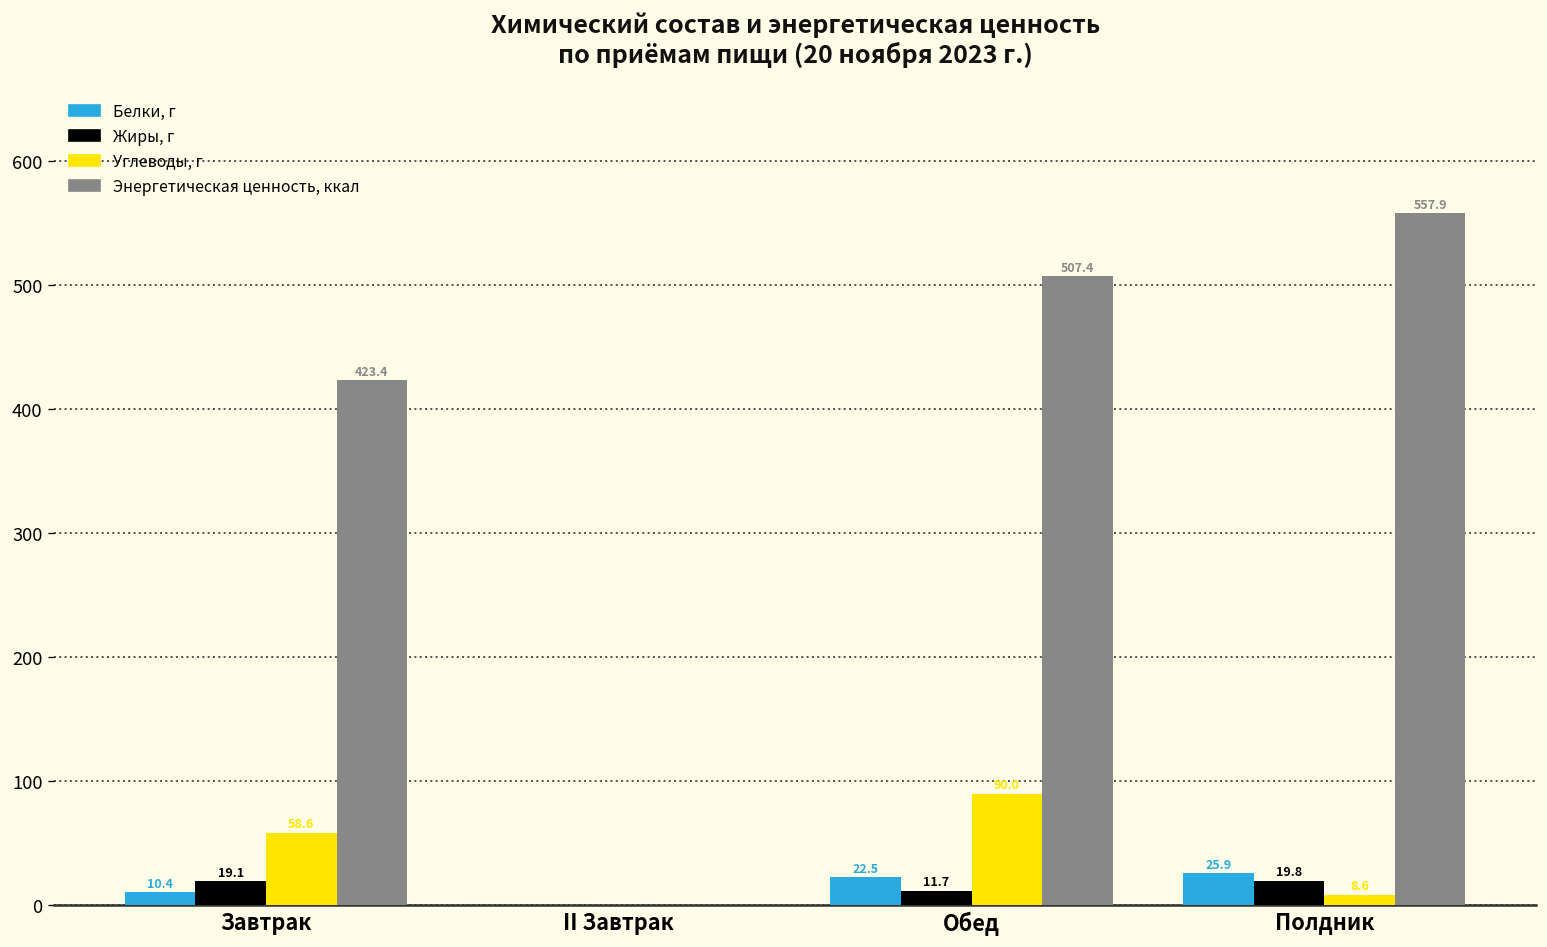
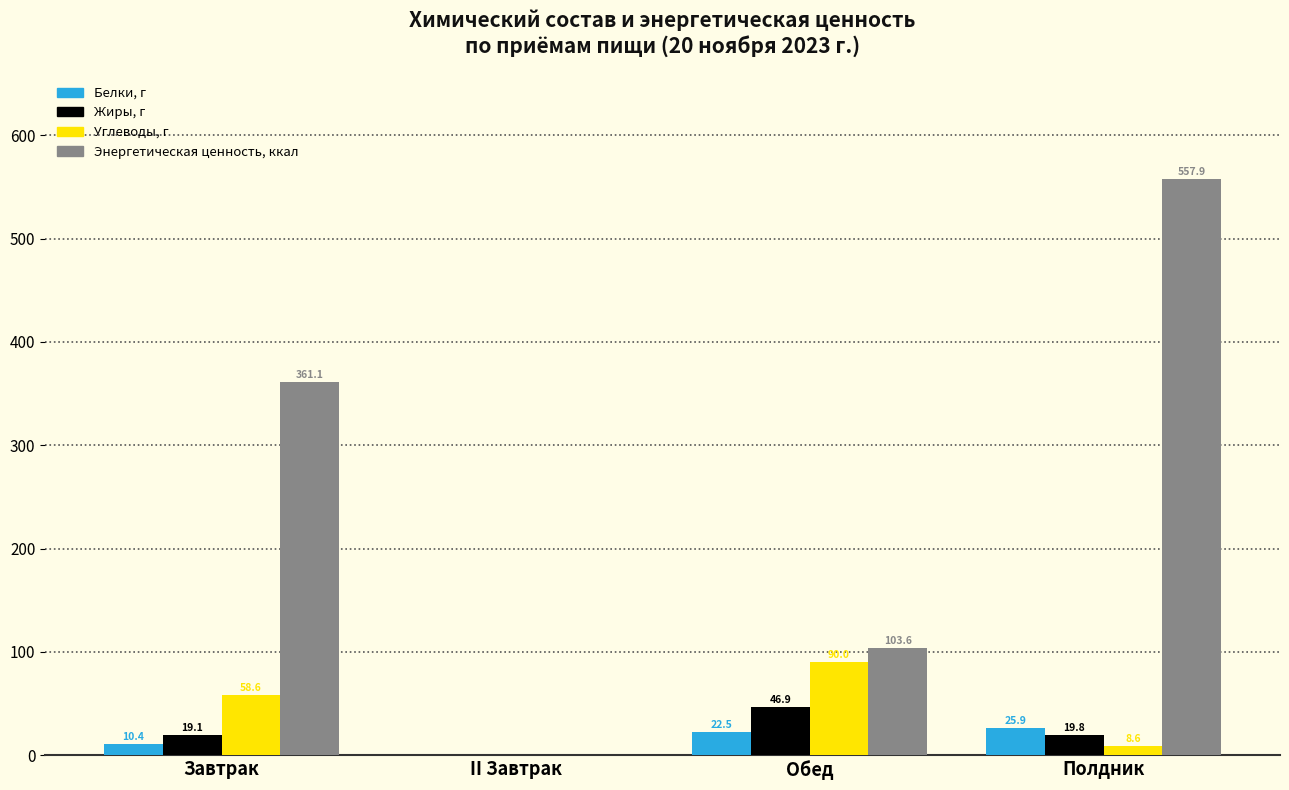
Энергетическая ценность, ккал, Завтрак: 423.4 -> 361.1
Жиры, г, Обед: 11.7 -> 46.9
Энергетическая ценность, ккал, Обед: 507.4 -> 103.6
